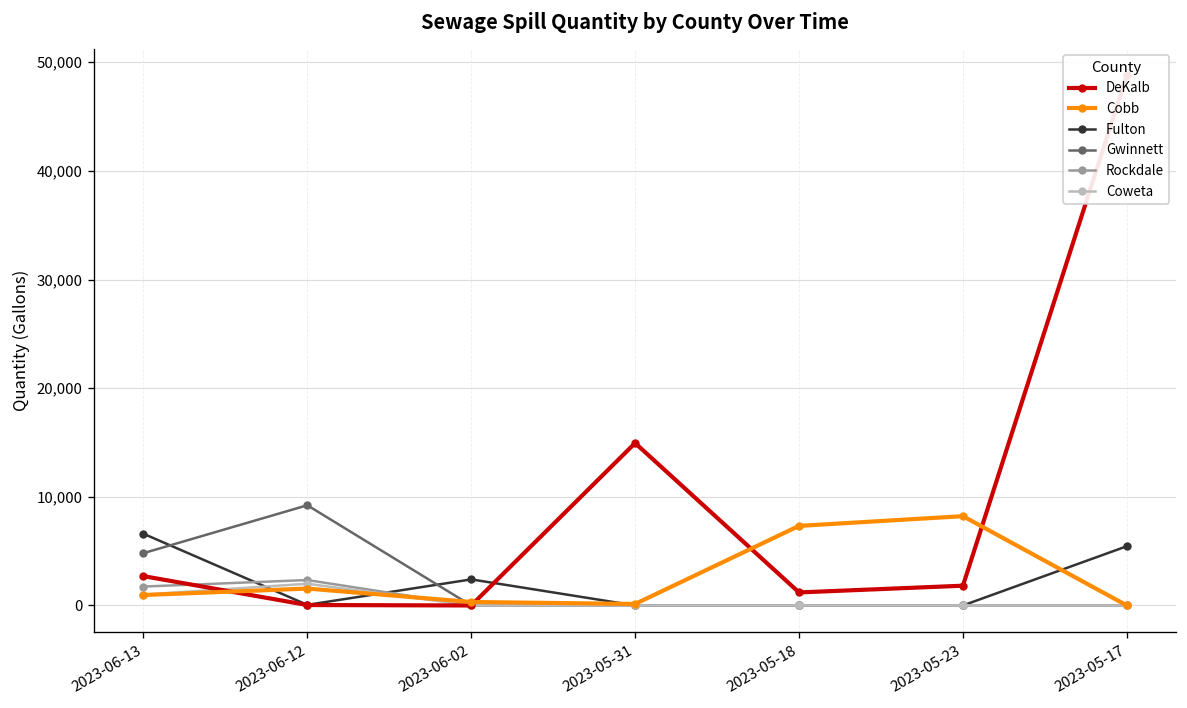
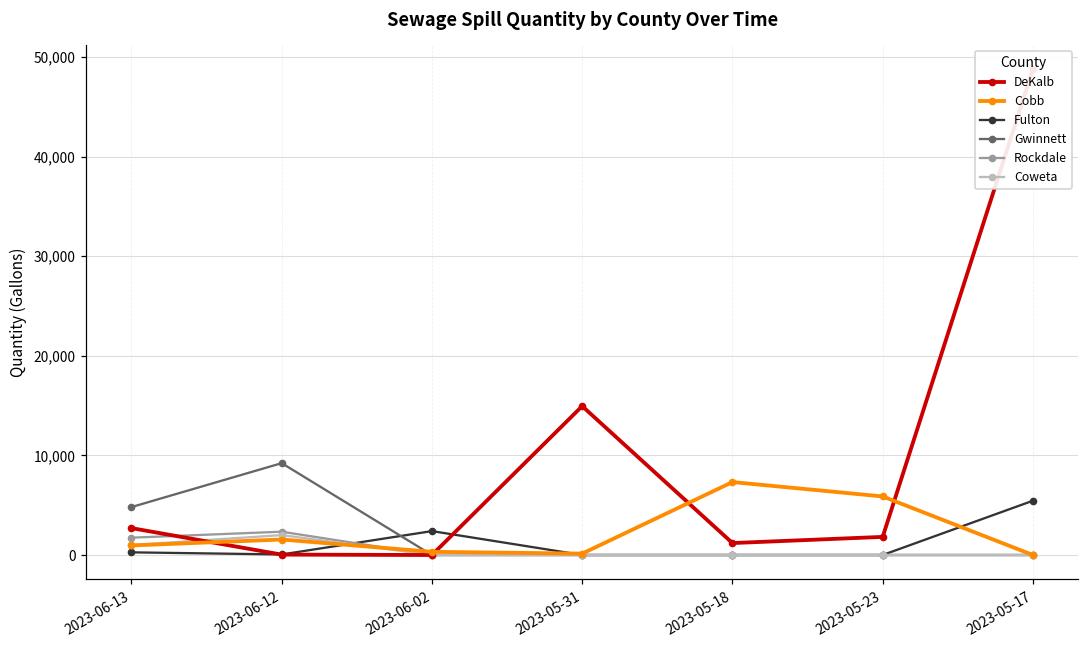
Fulton, 2023-06-13: 7,000 -> 0
Cobb, 2023-05-23: 8,000 -> 6,000
